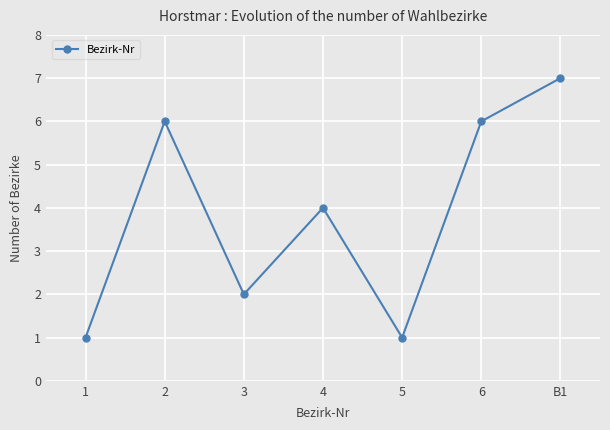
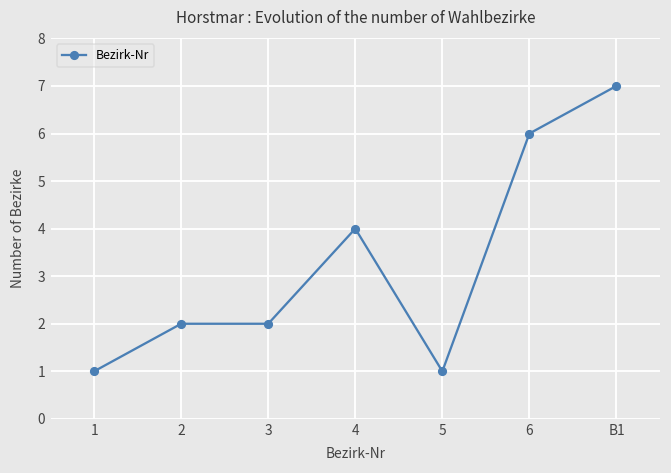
2: 6 -> 2
